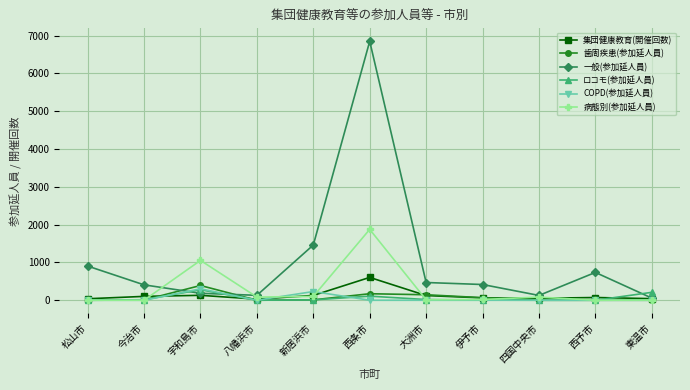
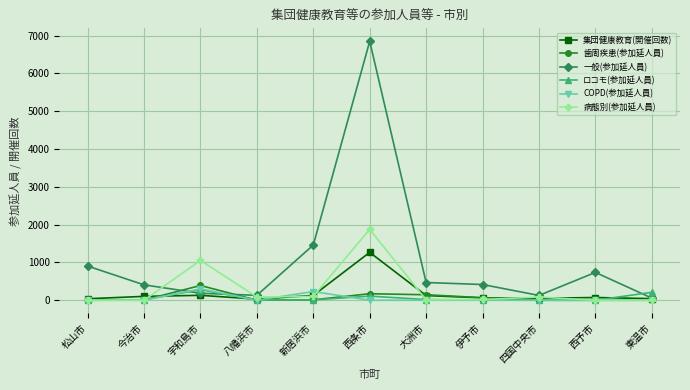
集団健康教育(開催回数), 西条市: 600 -> 1300
